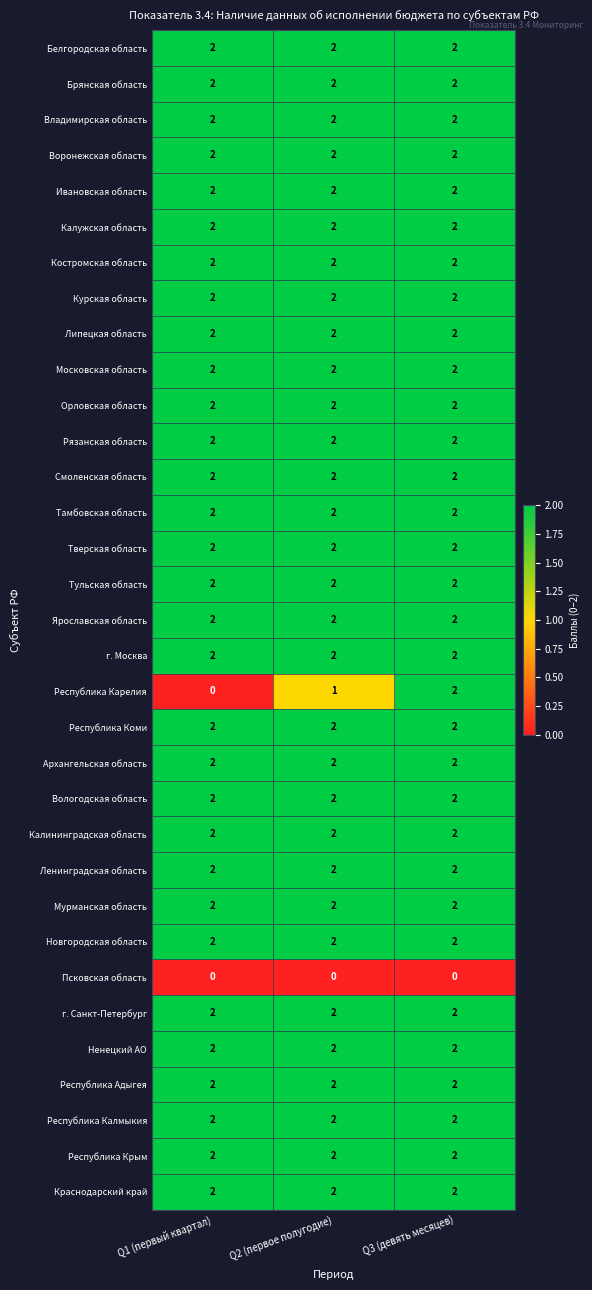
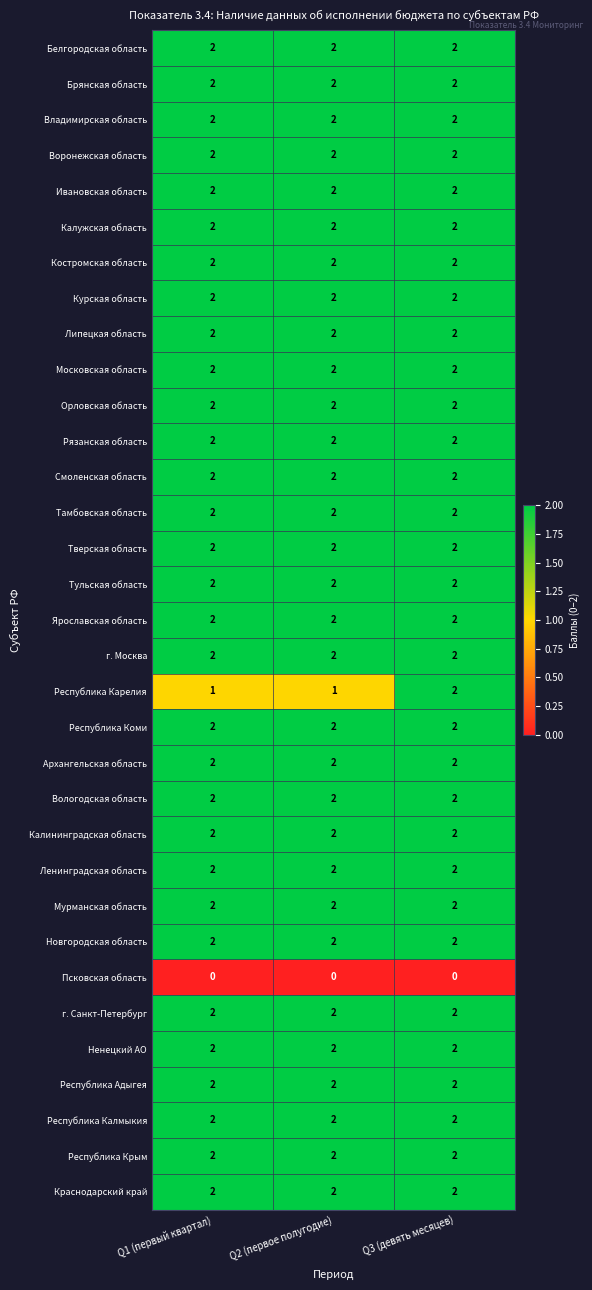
Республика Карелия, Q1 (первый квартал): 0 -> 1
